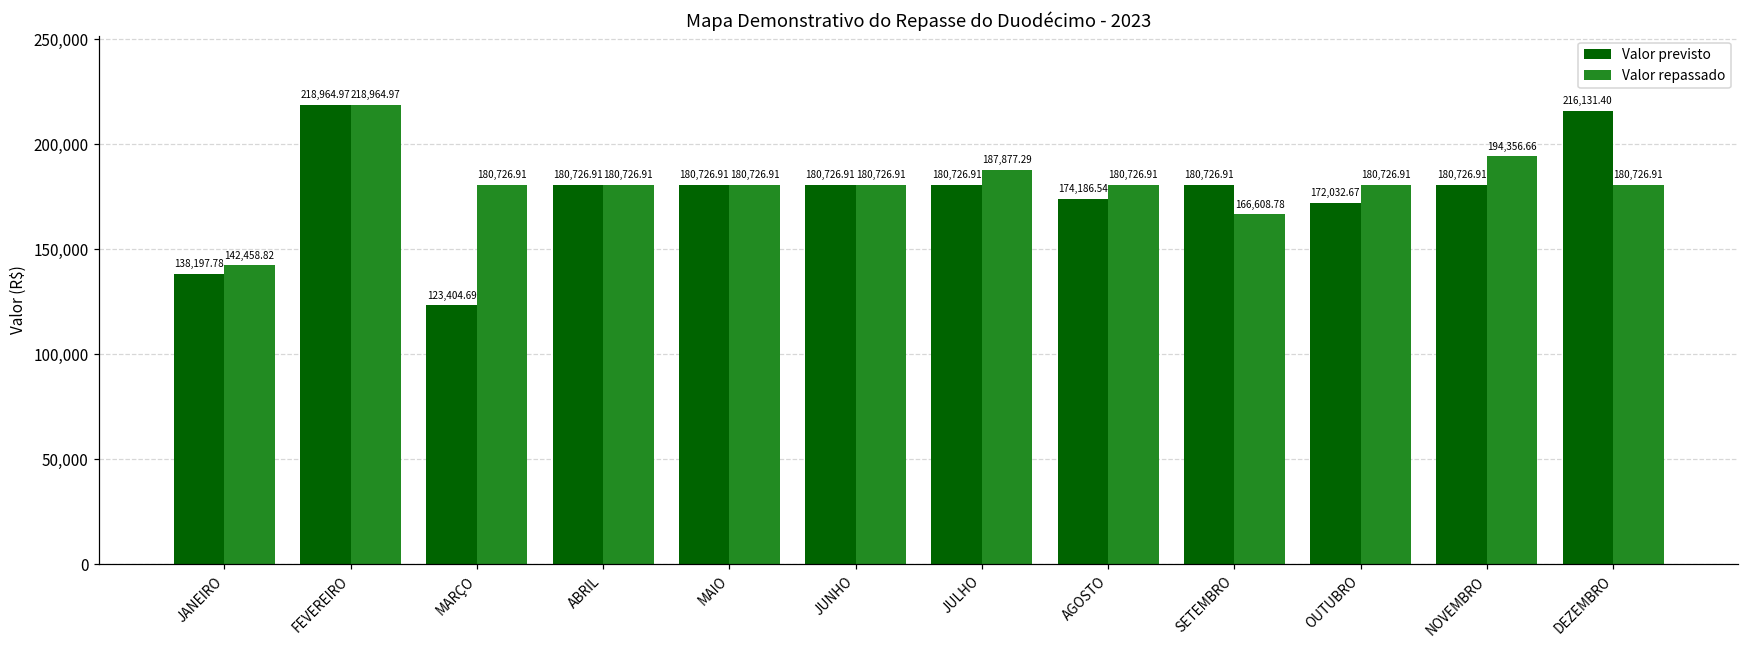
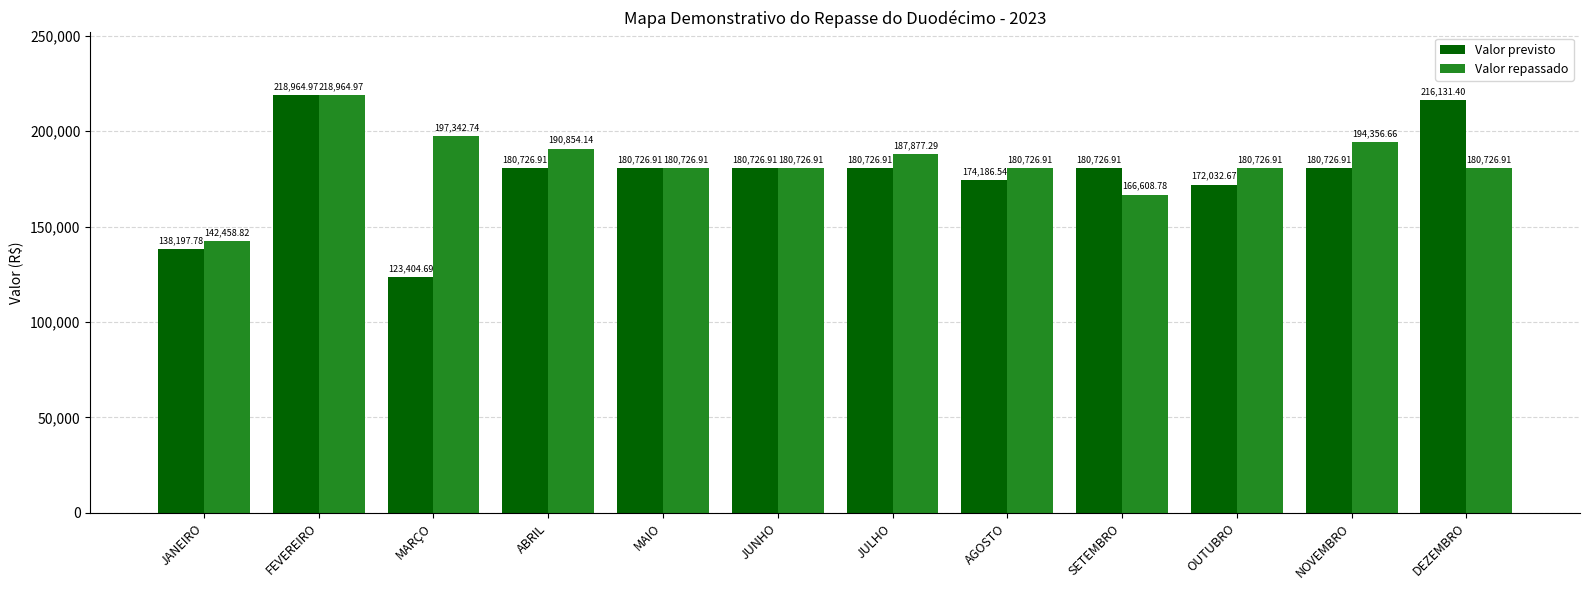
Valor repassado, MARÇO: 180,726.91 -> 197,342.74
Valor repassado, ABRIL: 180,726.91 -> 190,854.14
